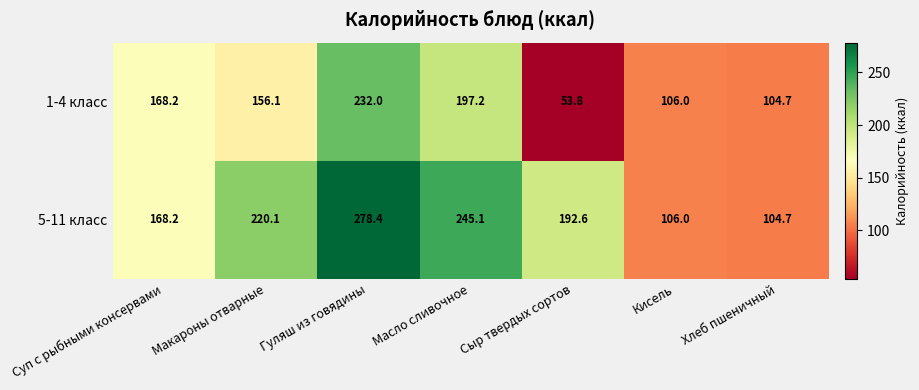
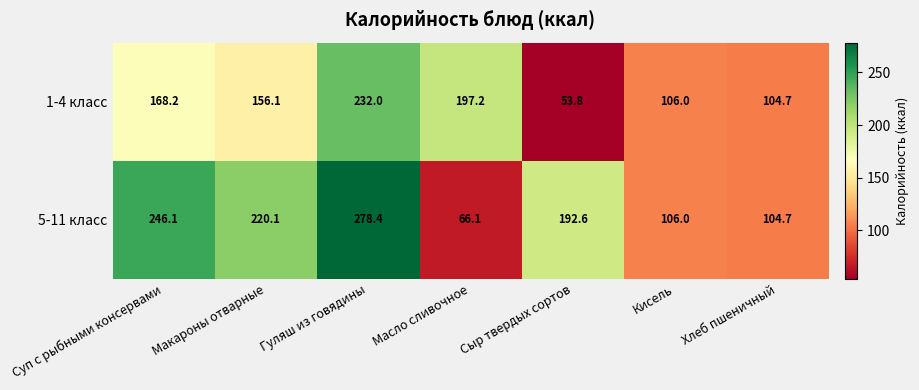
5-11 класс, Суп с рыбными консервами: 168.2 -> 246.1
5-11 класс, Масло сливочное: 245.1 -> 66.1
